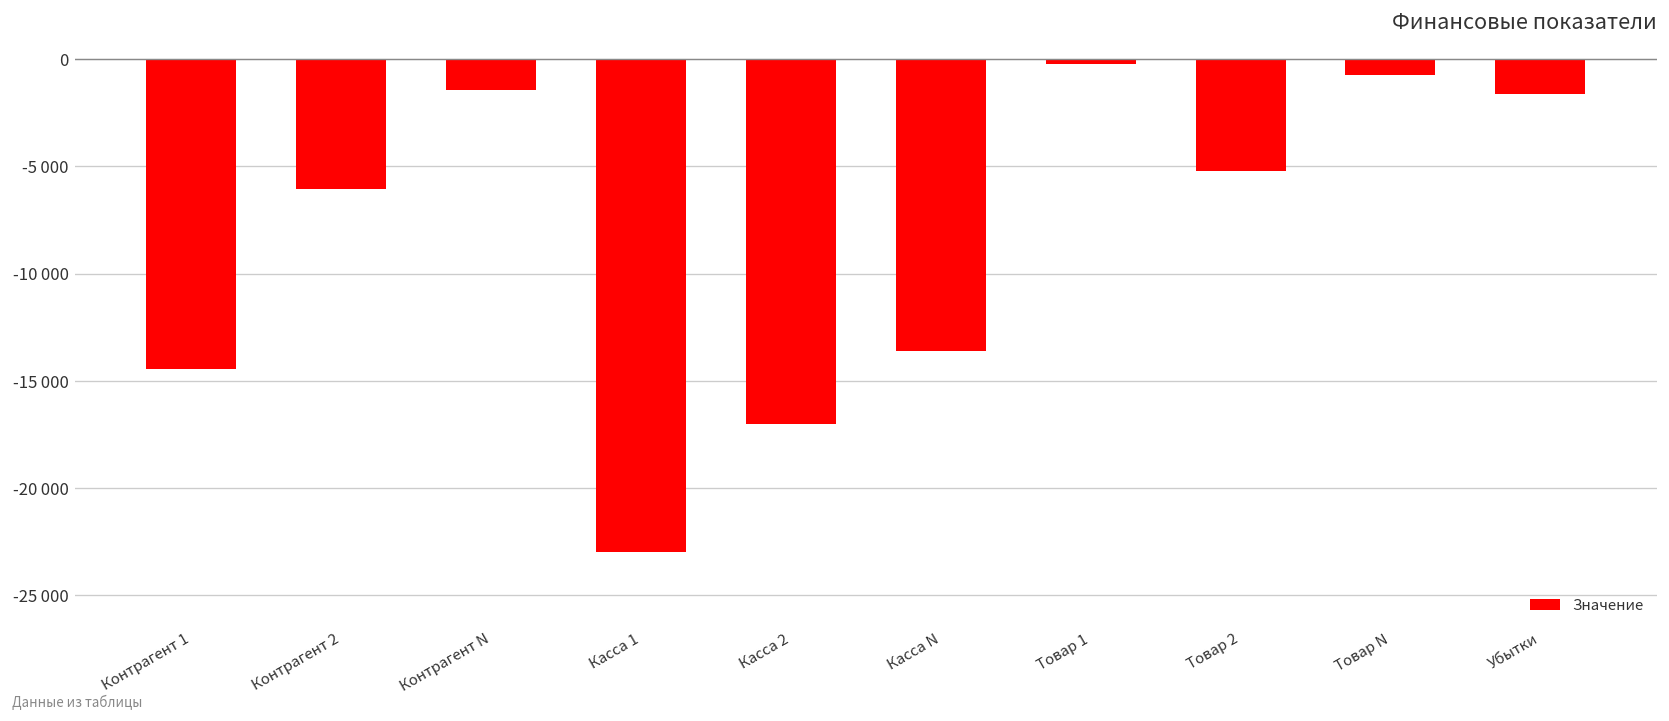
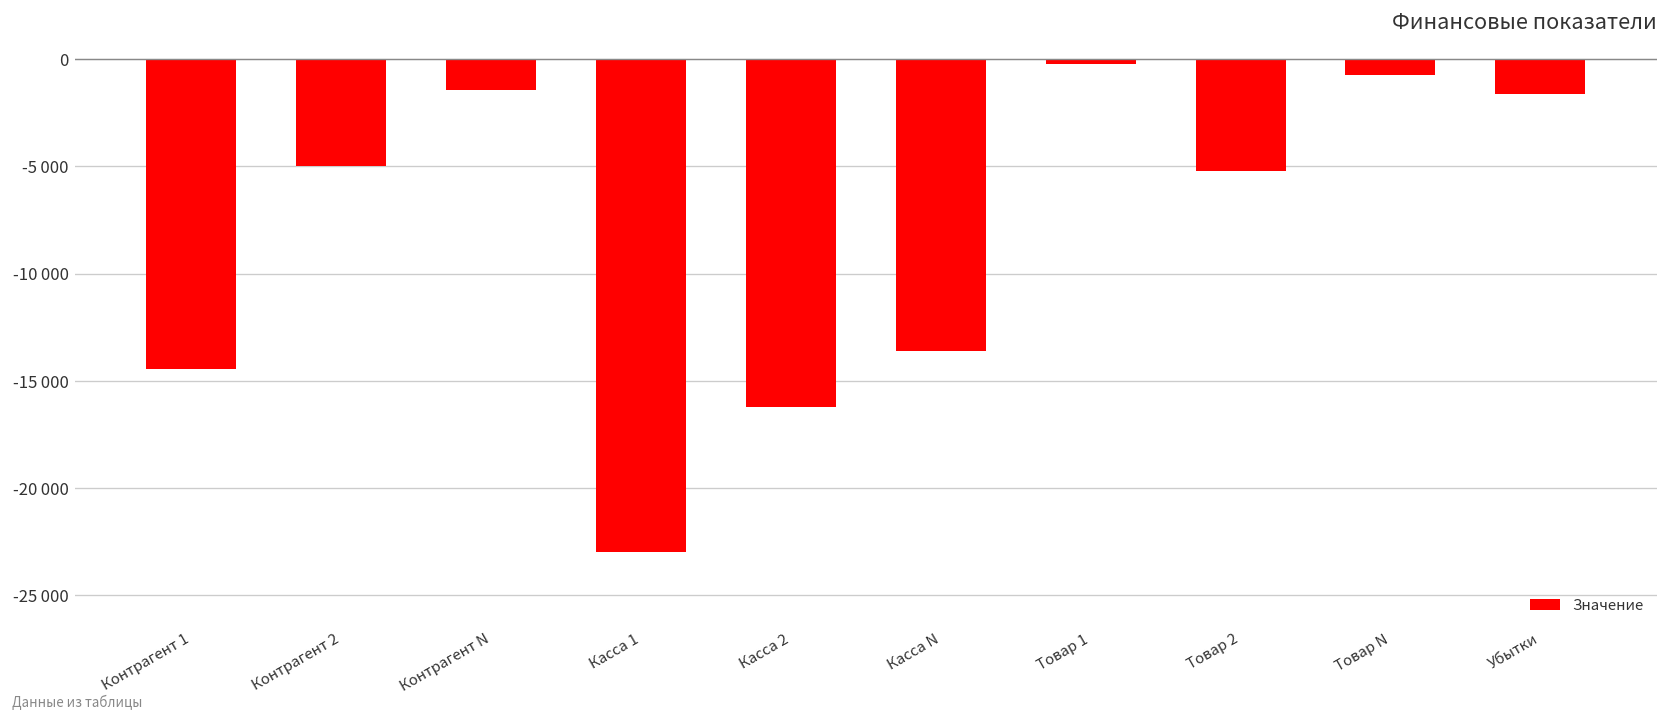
Контрагент 2: -6000 -> -5000
Касса 2: -17000 -> -16200
